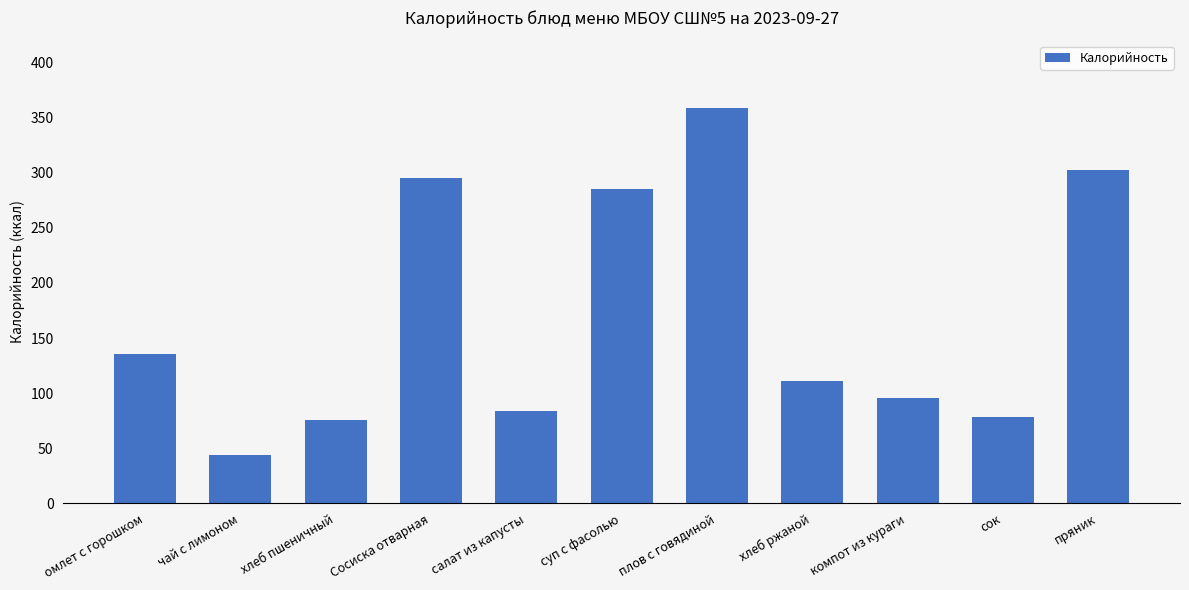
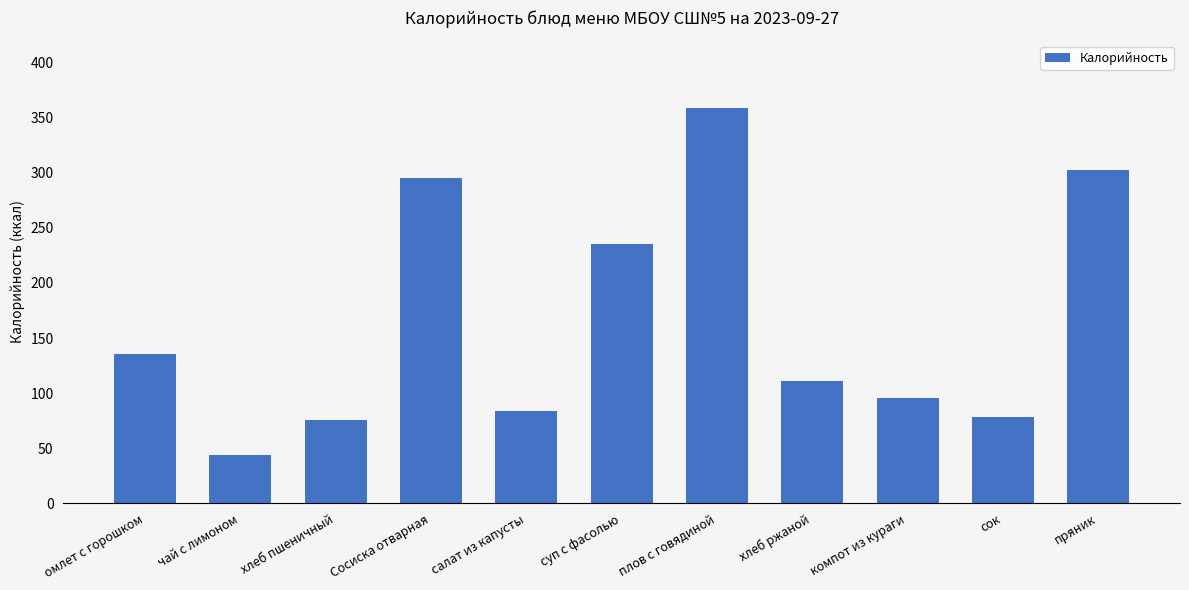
суп с фасолью: 285 -> 235
